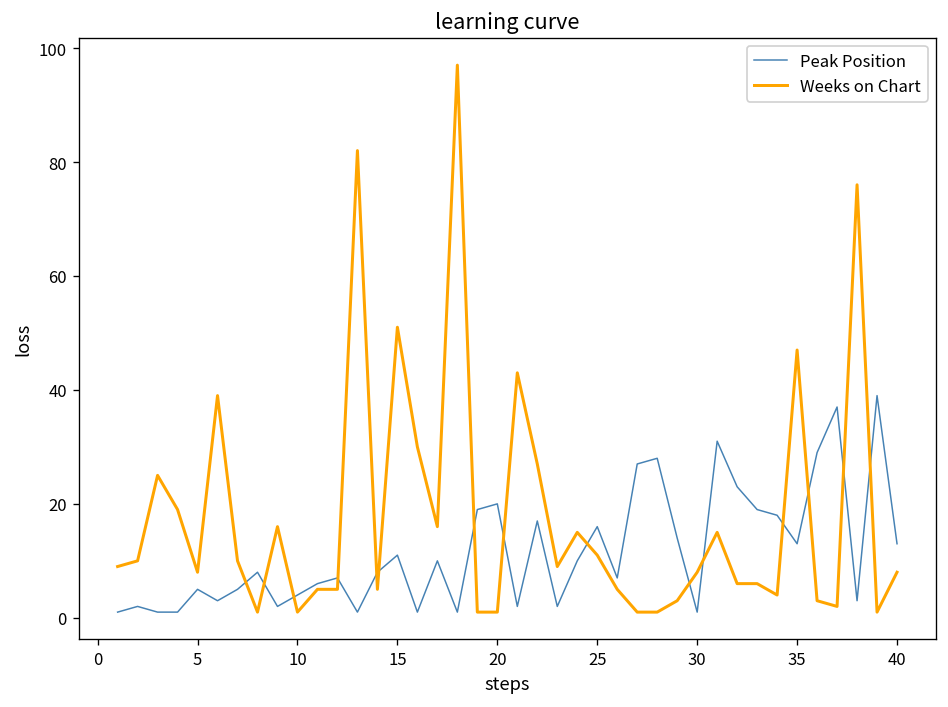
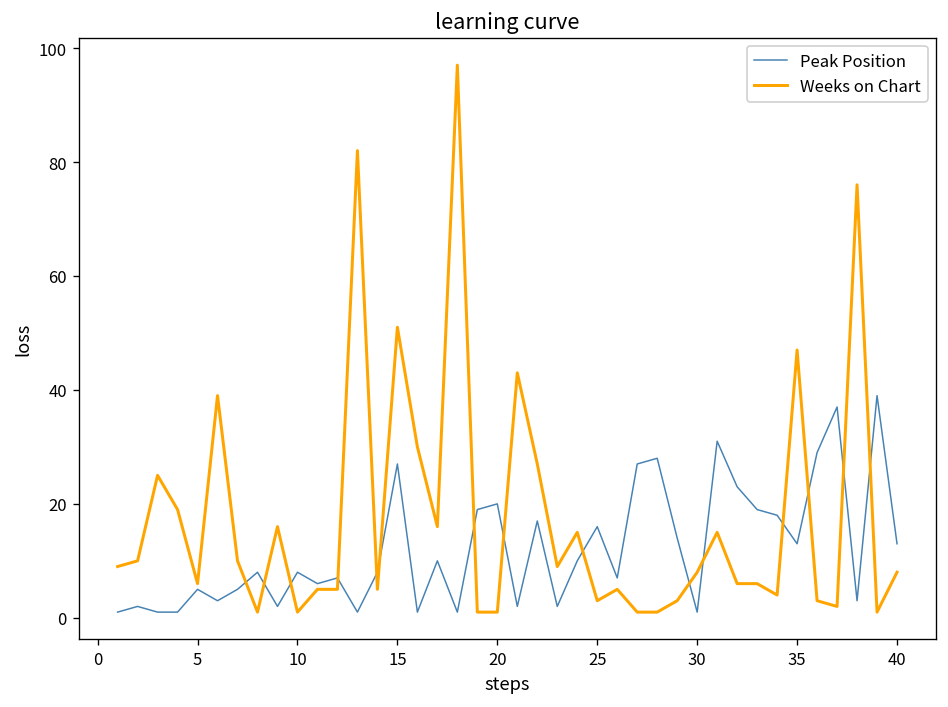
Weeks on Chart, 5: 8 -> 6
Peak Position, 10: 4 -> 8
Peak Position, 15: 11 -> 27
Weeks on Chart, 25: 11 -> 3
